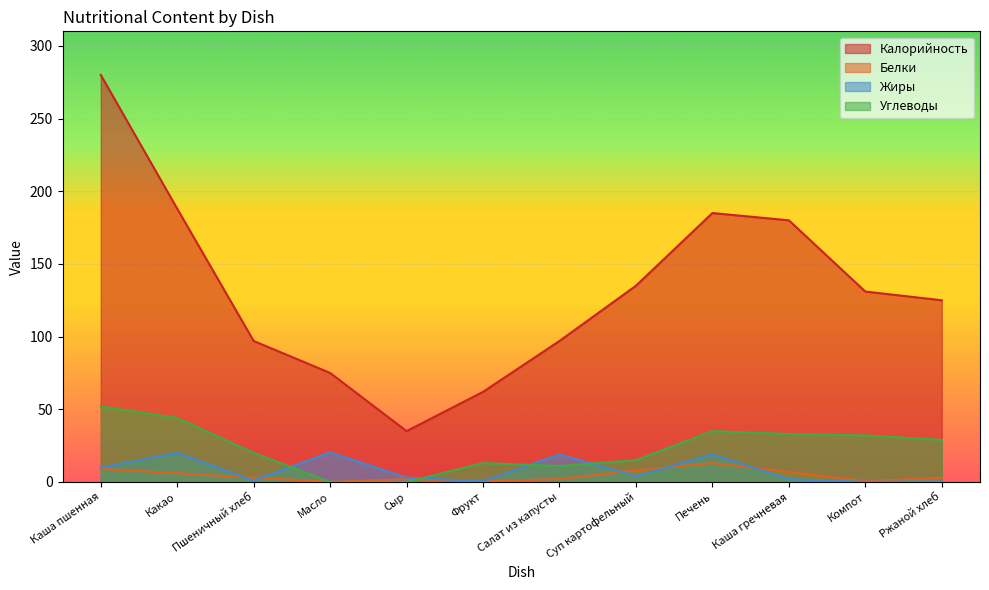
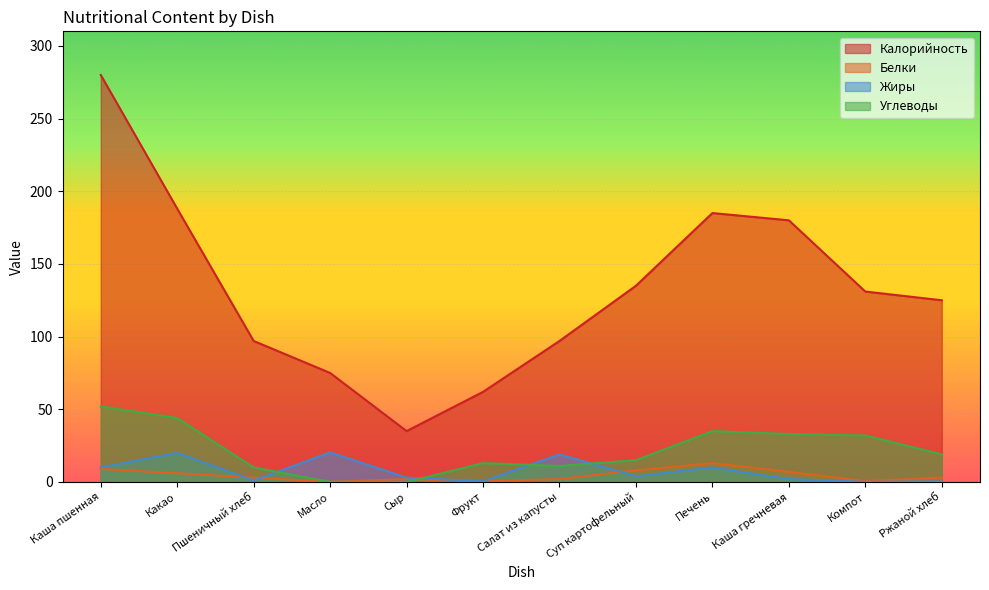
Углеводы, Пшеничный хлеб: 20 -> 10
Жиры, Печень: 19 -> 10
Углеводы, Ржаной хлеб: 29 -> 19
